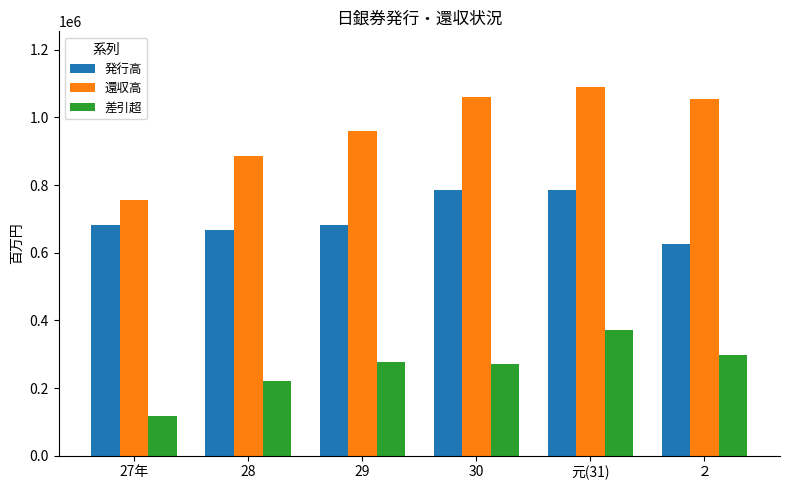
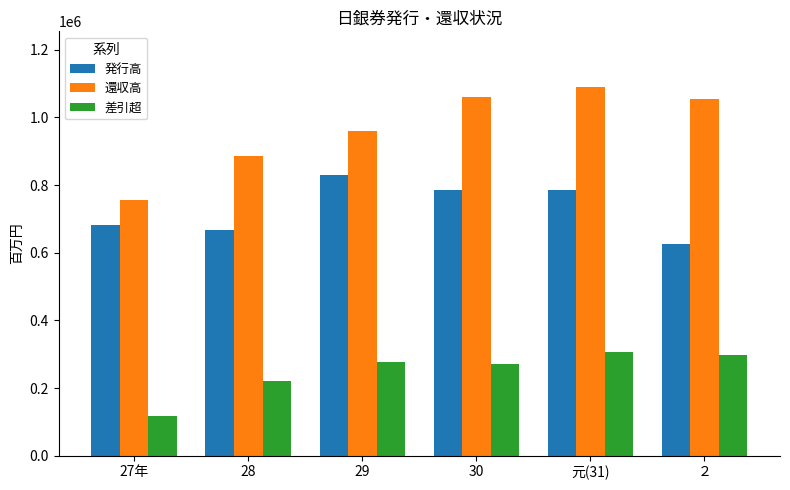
発行高, 29: 680000 -> 830000
差引超, 元(31): 370000 -> 310000
